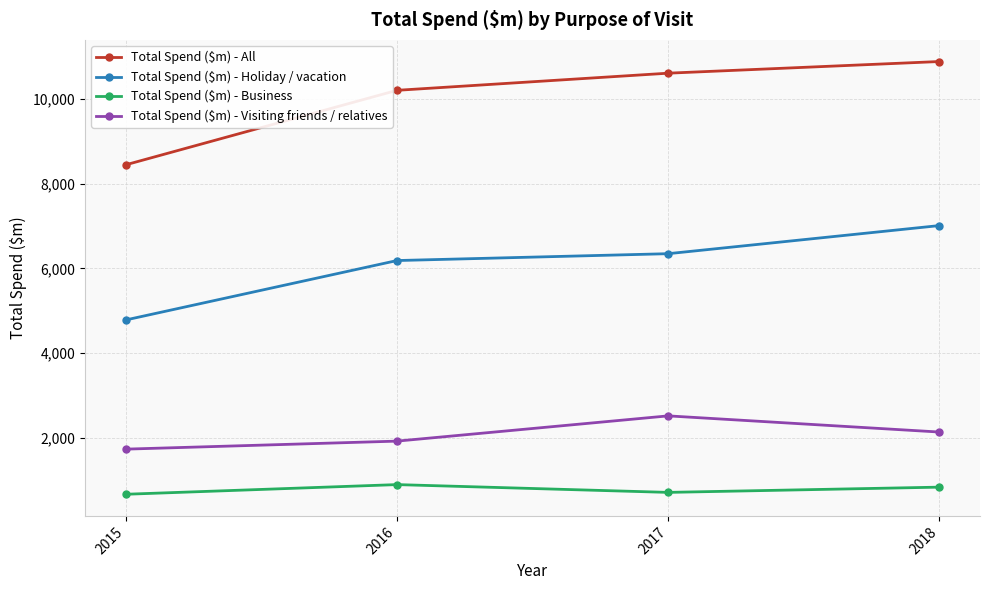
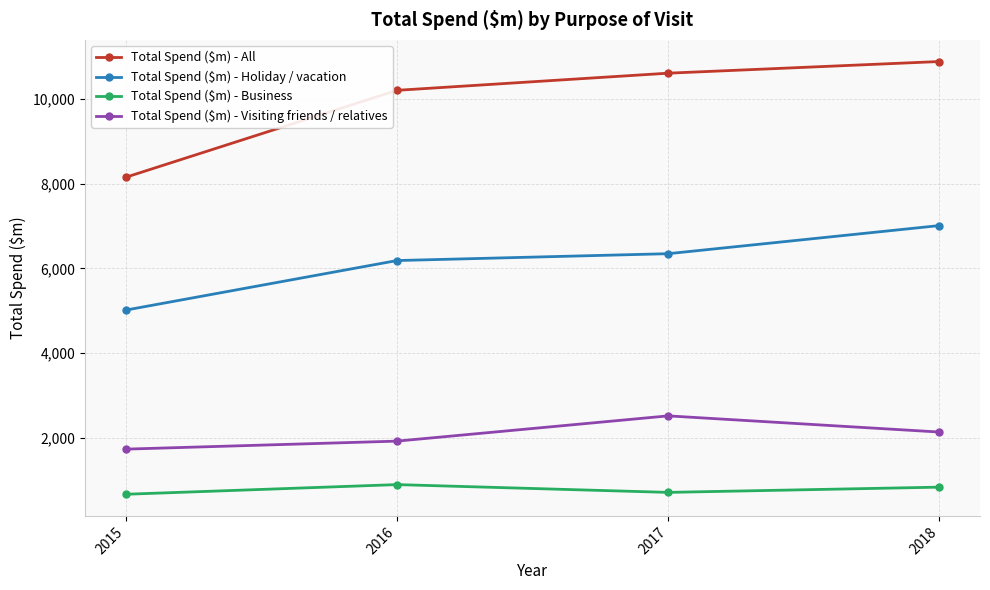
Total Spend ($m) - All, 2015: 8,400 -> 8,200
Total Spend ($m) - Holiday / vacation, 2015: 4,800 -> 5,000
